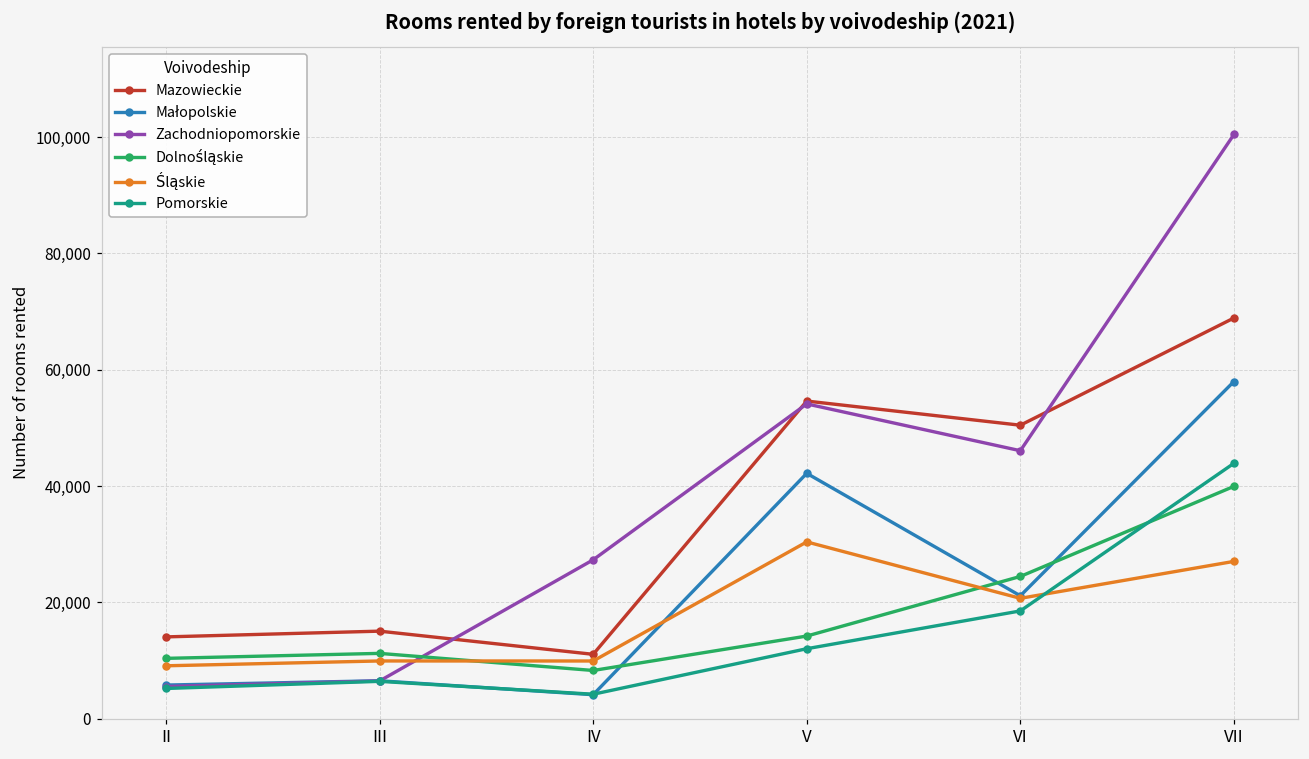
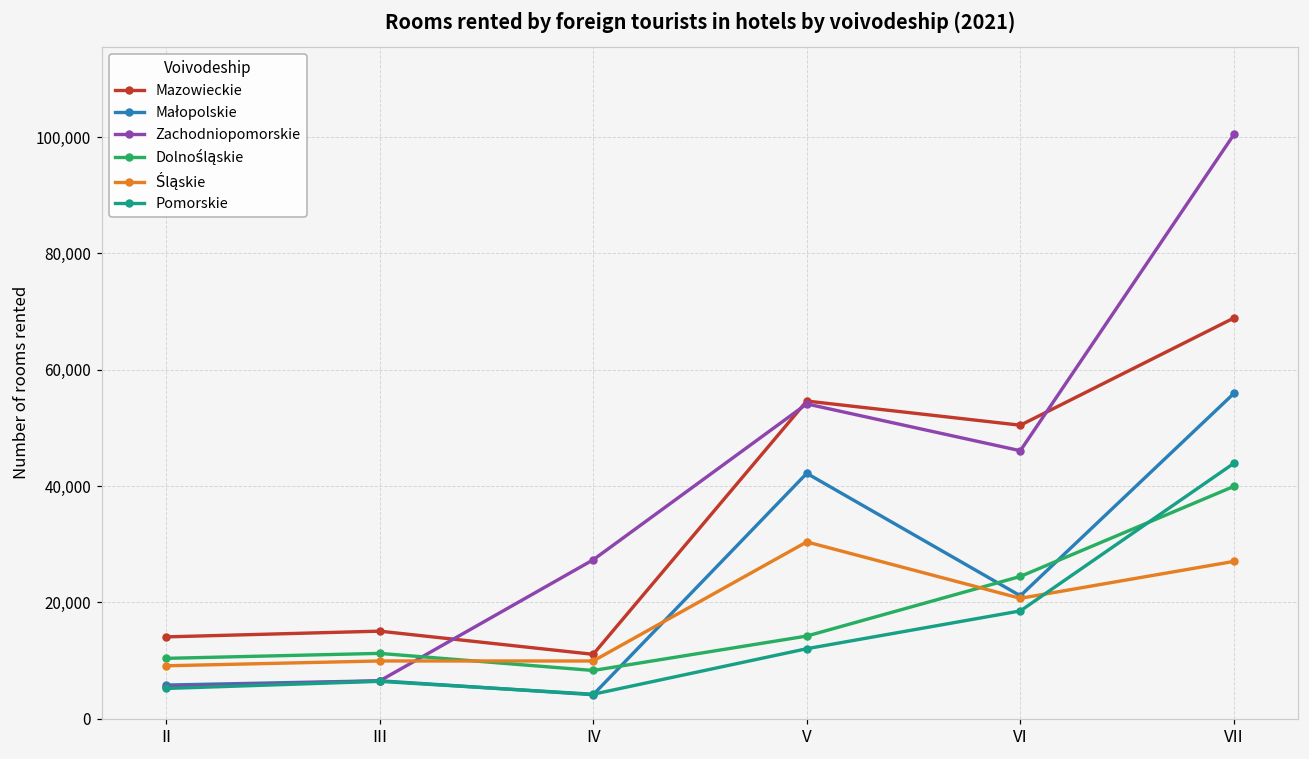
Małopolskie, VII: 58,000 -> 56,000
